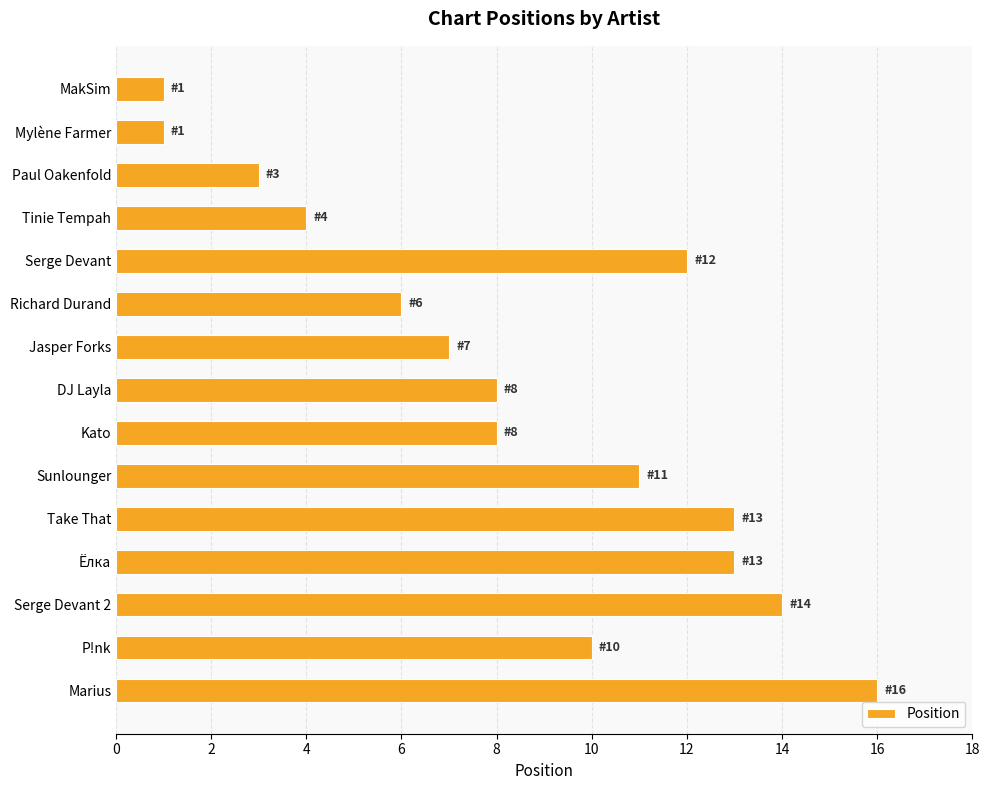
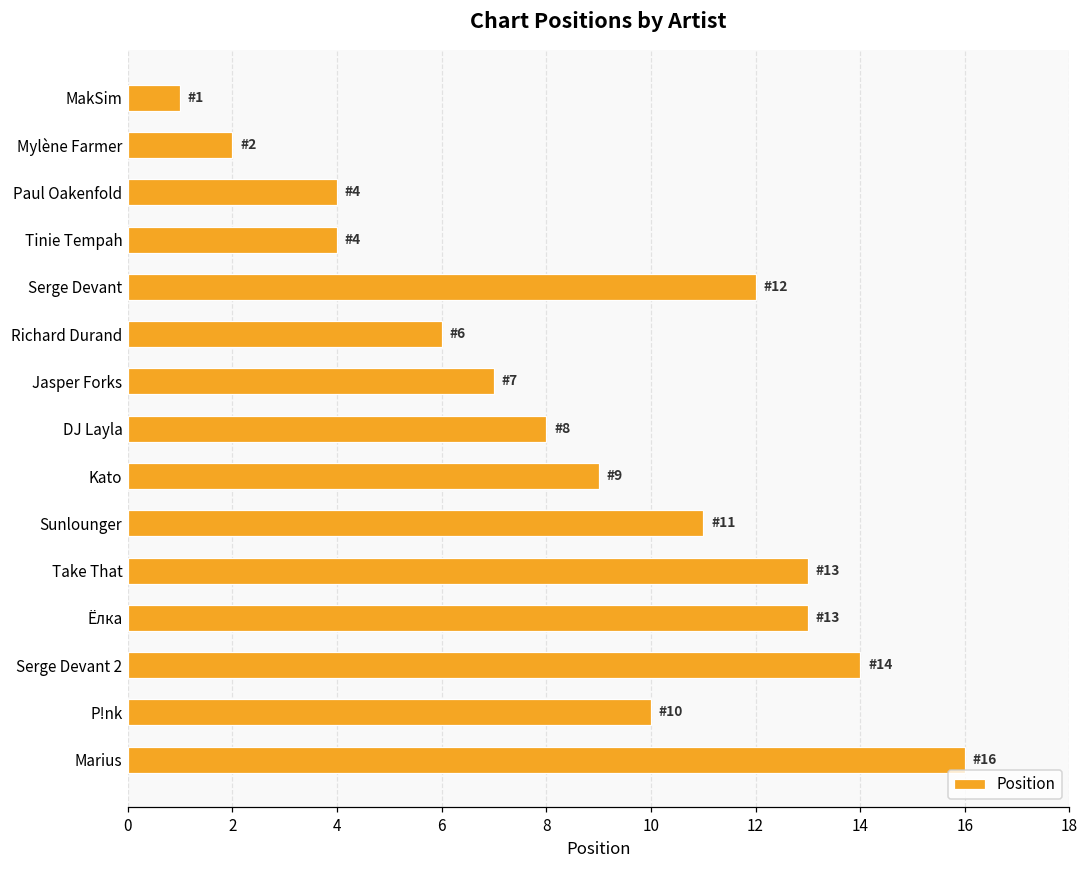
Mylène Farmer: 1 -> 2
Paul Oakenfold: 3 -> 4
Kato: 8 -> 9
